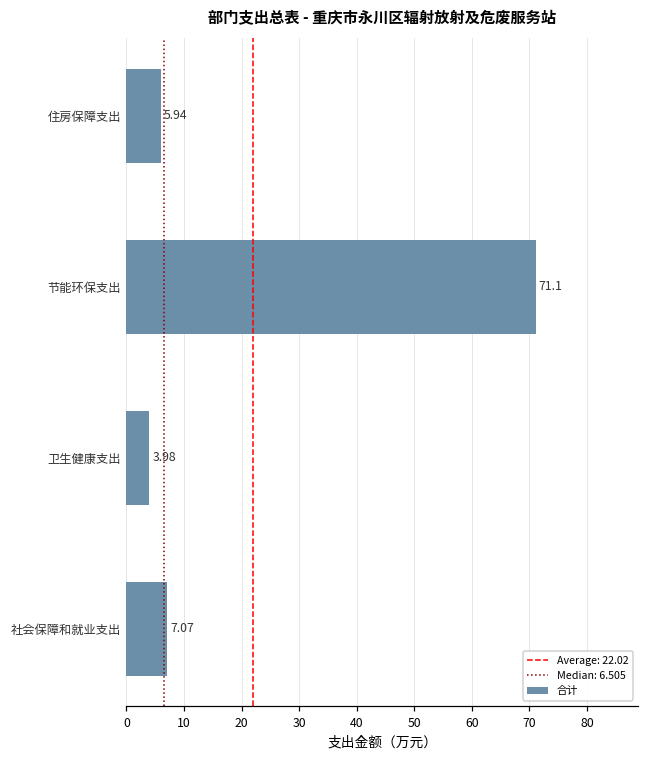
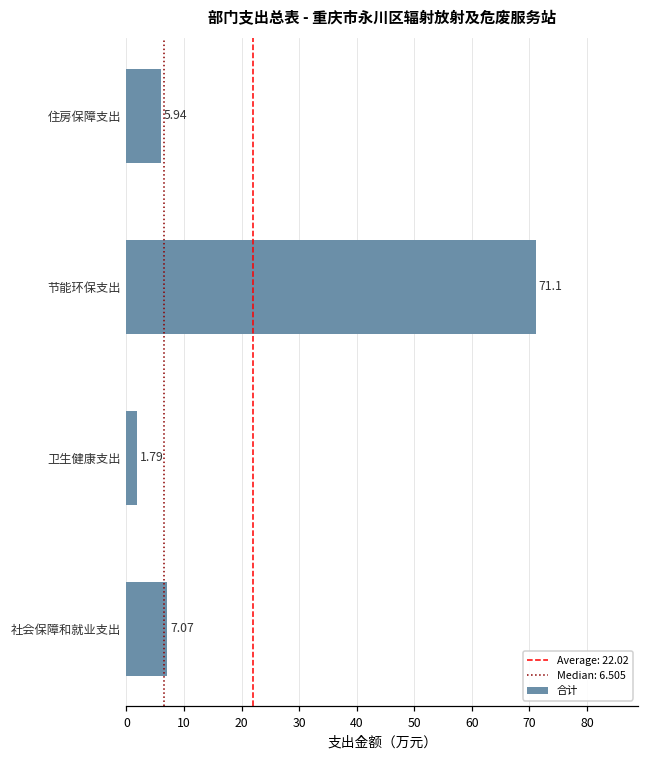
卫生健康支出: 3.98 -> 1.79
